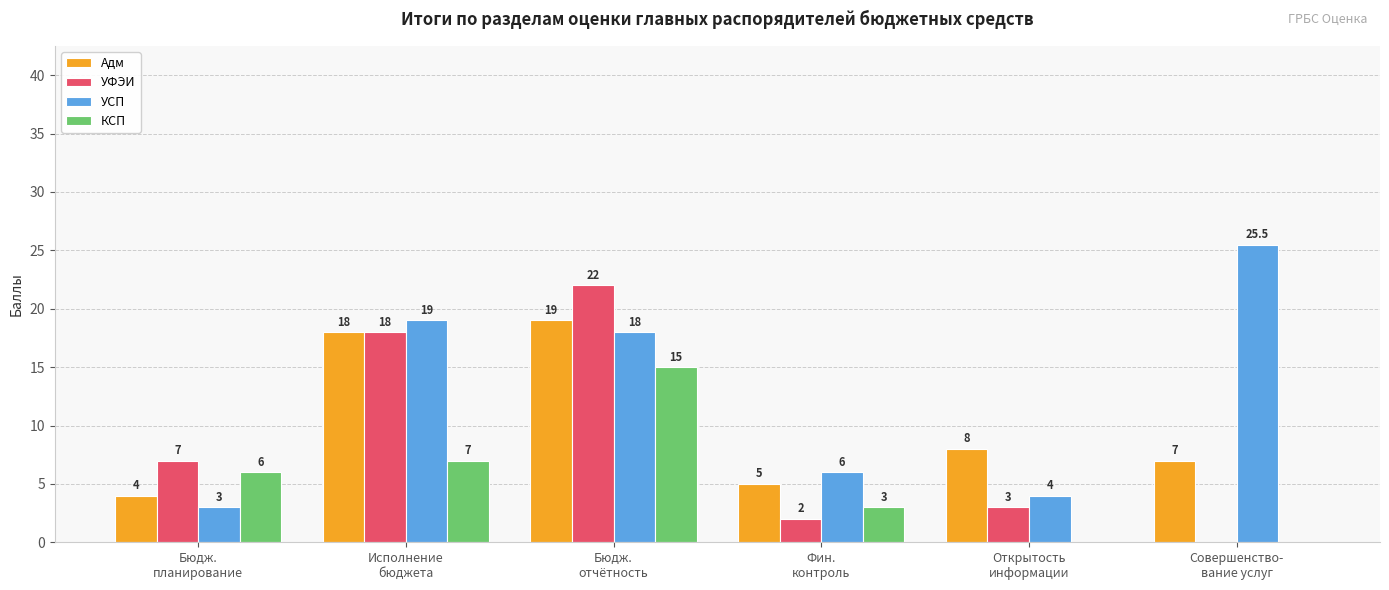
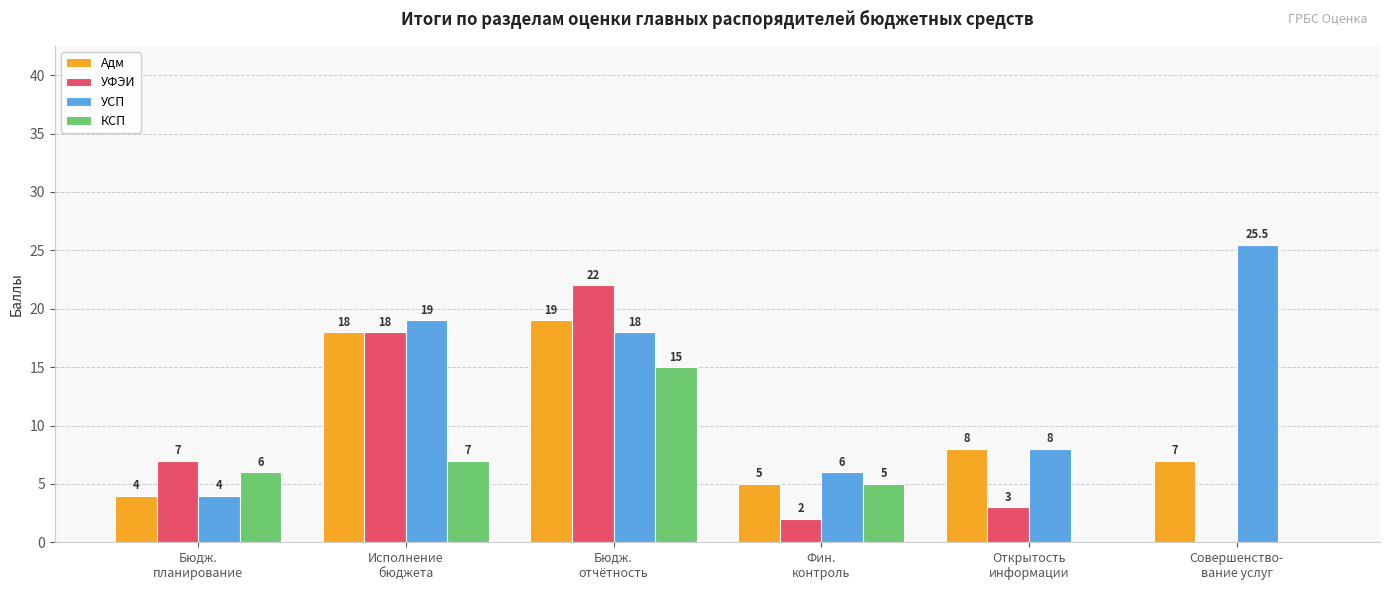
УСП, Бюдж. планирование: 3 -> 4
КСП, Фин. контроль: 3 -> 5
УСП, Открытость информации: 4 -> 8
